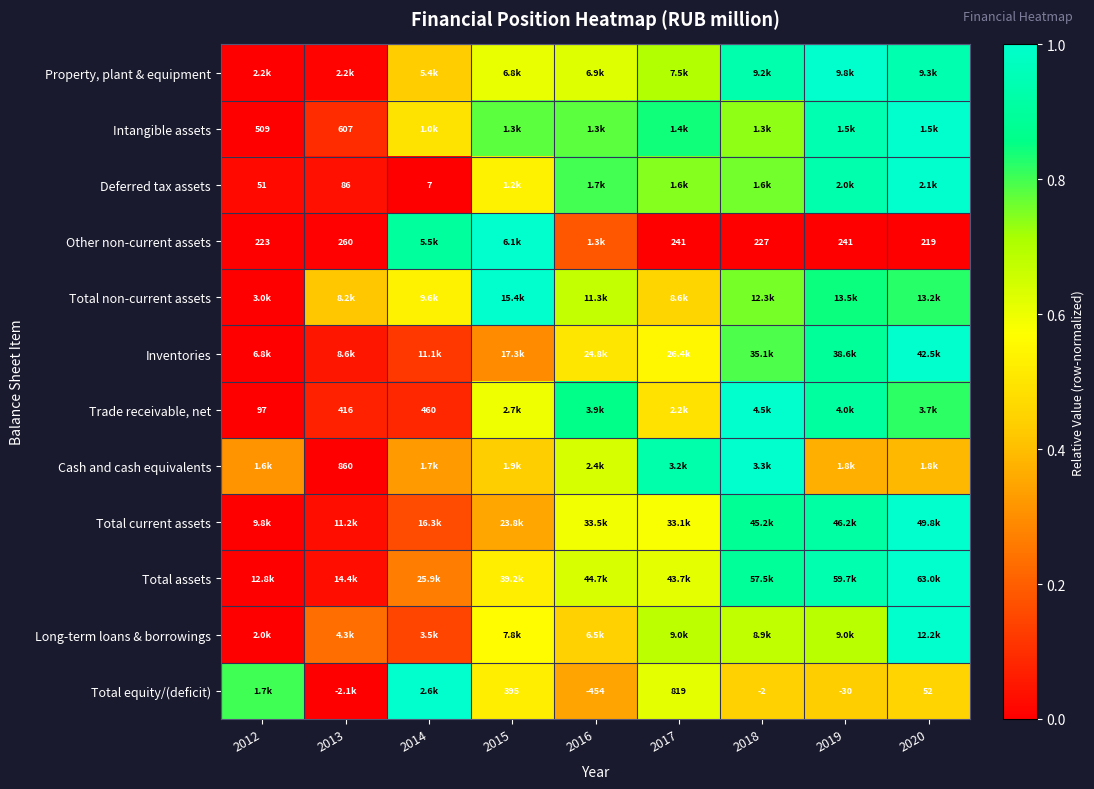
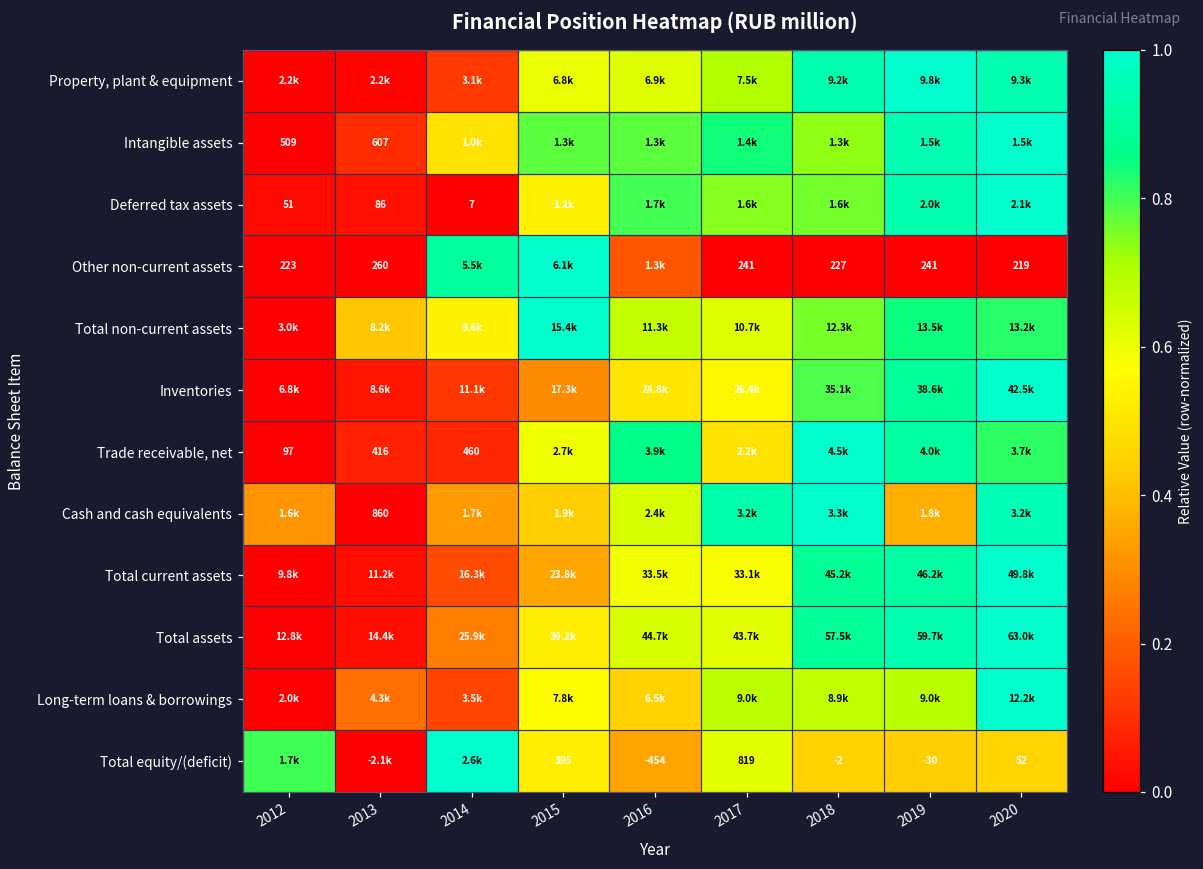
Property, plant & equipment, 2014: 5.4k -> 3.1k
Total non-current assets, 2017: 8.6k -> 10.7k
Cash and cash equivalents, 2020: 1.8k -> 3.2k
